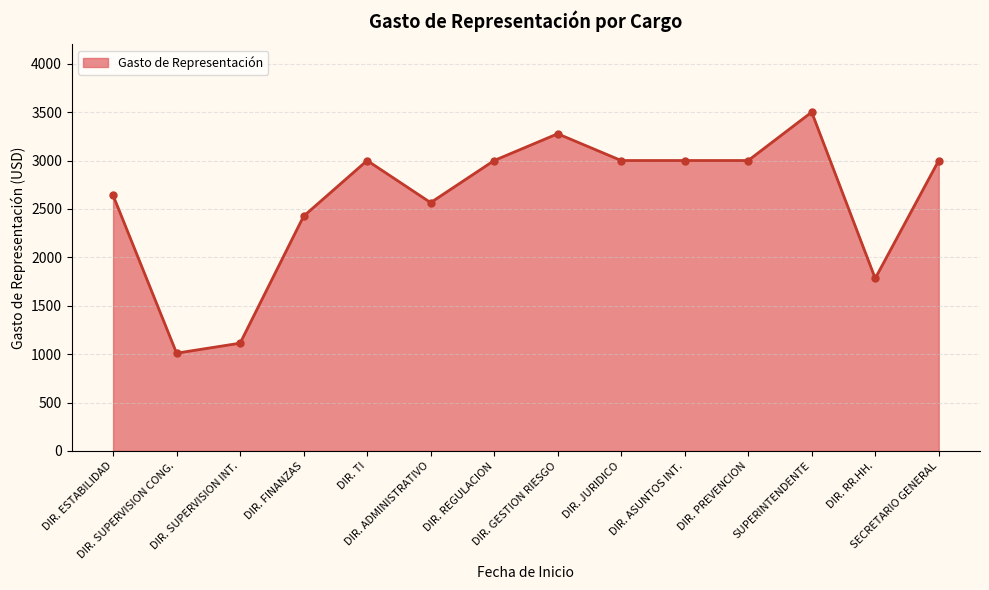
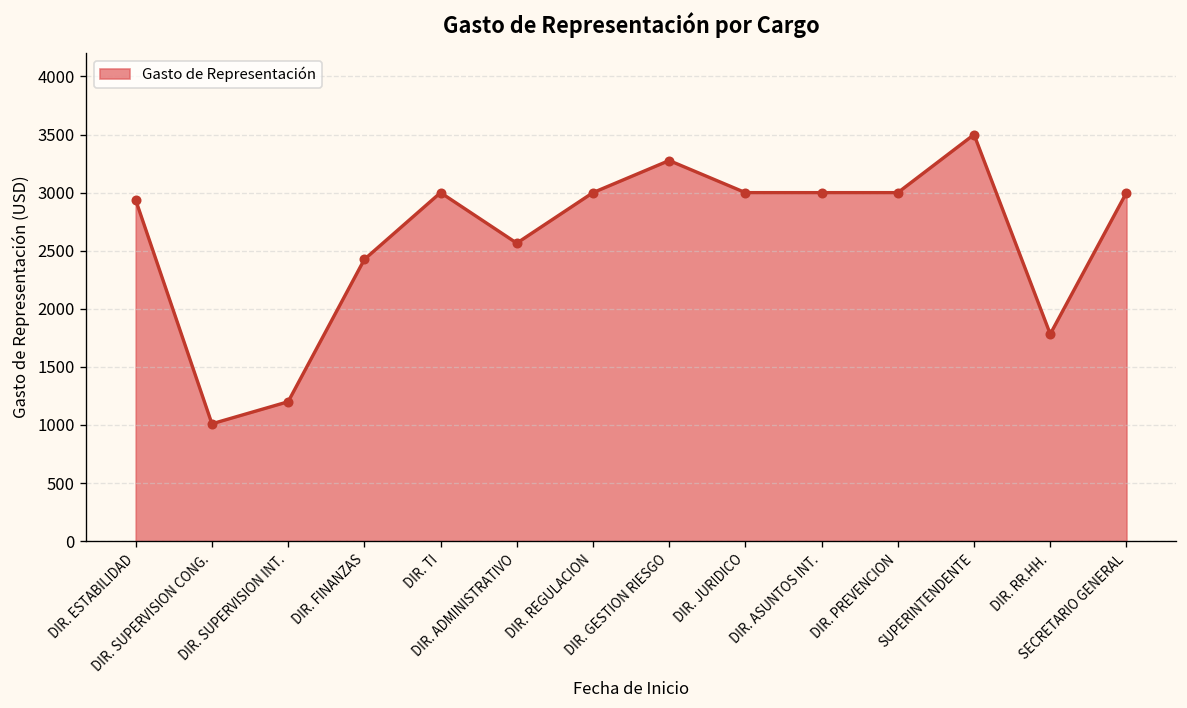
DIR. ESTABILIDAD: 2600 -> 2900
DIR. SUPERVISION INT.: 1100 -> 1200
